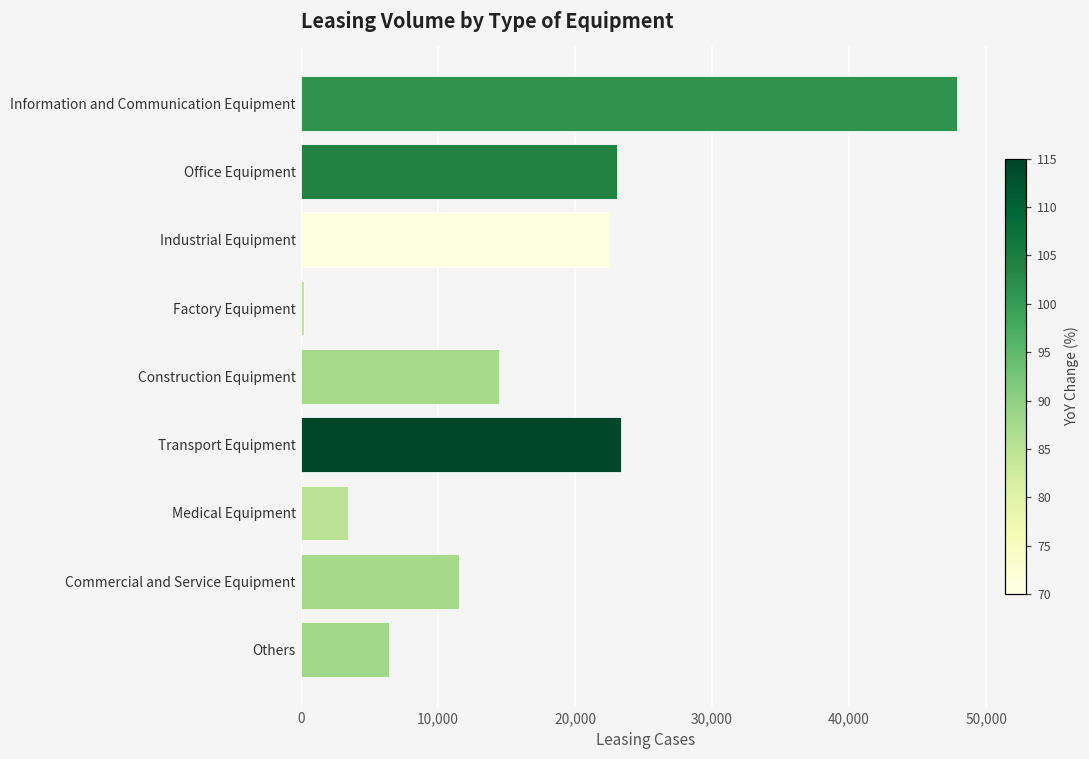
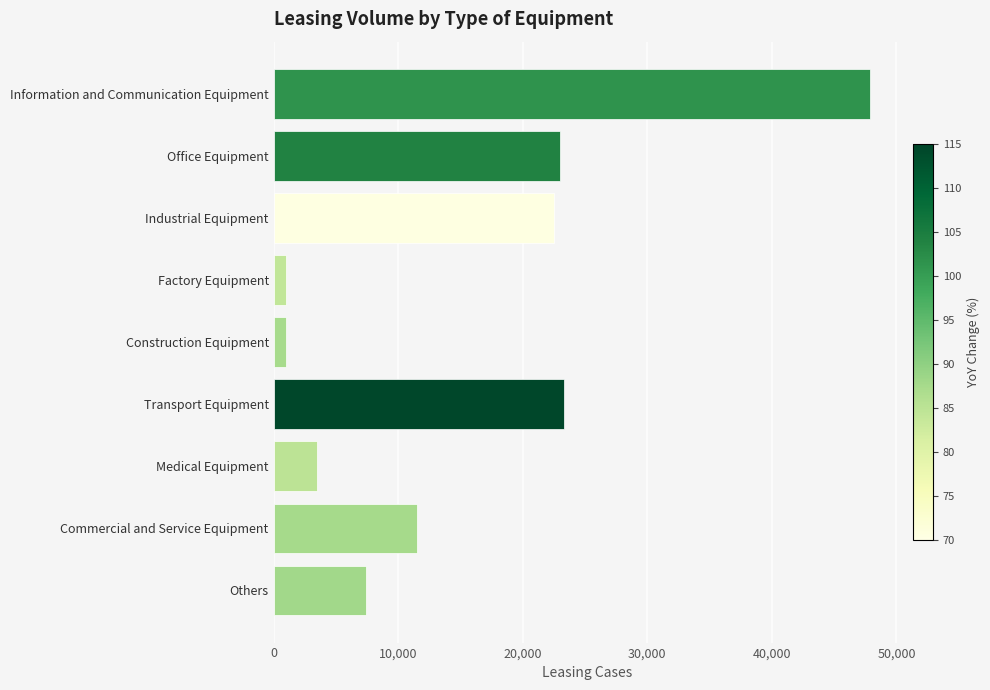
Factory Equipment: 200 -> 1,000
Construction Equipment: 14,400 -> 1,000
Others: 6,400 -> 7,400
